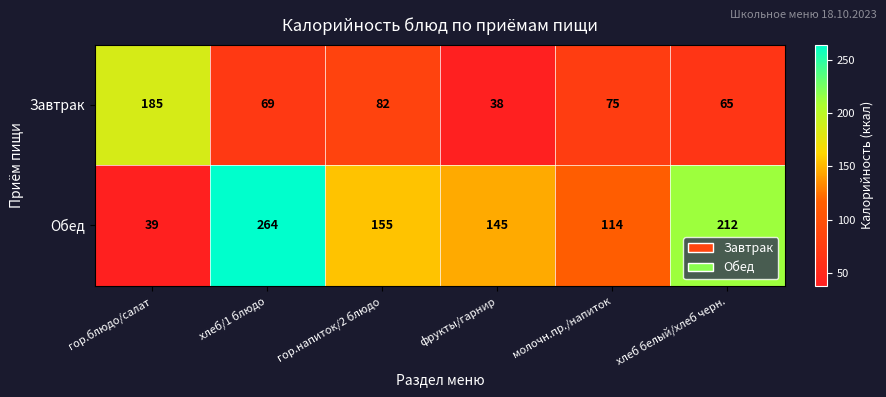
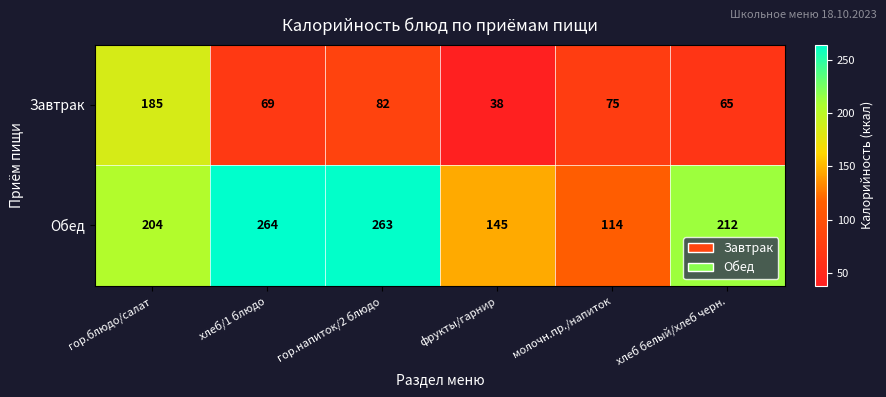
Обед, гор.блюдо/салат: 39 -> 204
Обед, гор.напиток/2 блюдо: 155 -> 263
